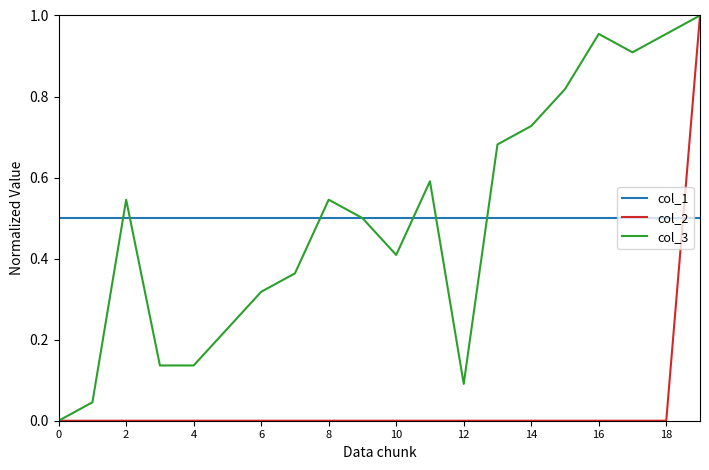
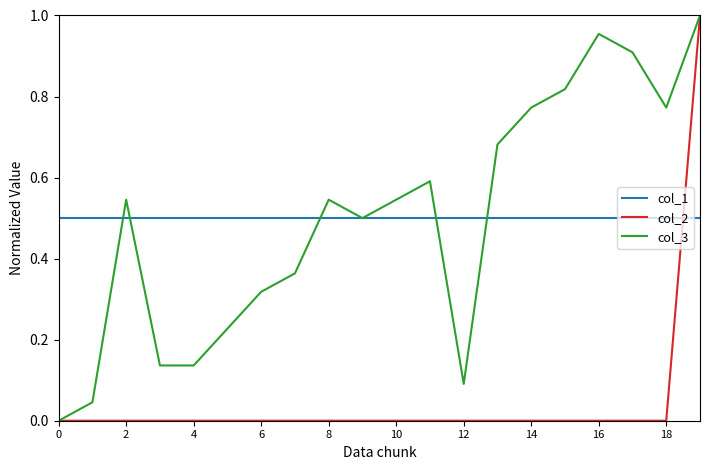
col_3, 10: 0.41 -> 0.55
col_3, 14: 0.73 -> 0.77
col_3, 18: 0.95 -> 0.77
